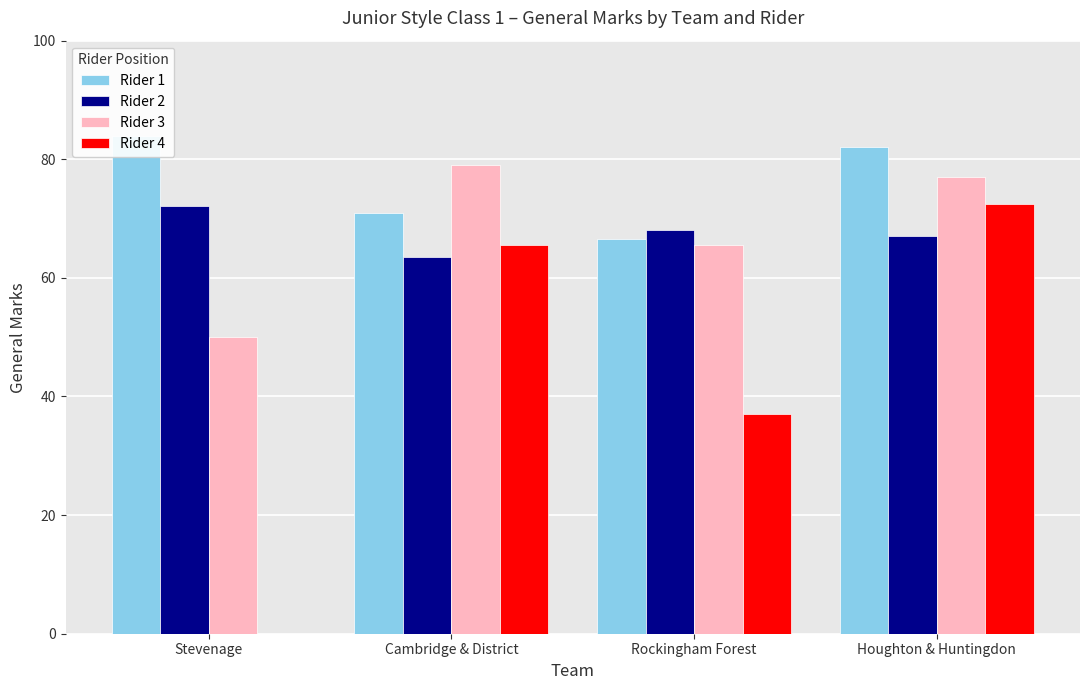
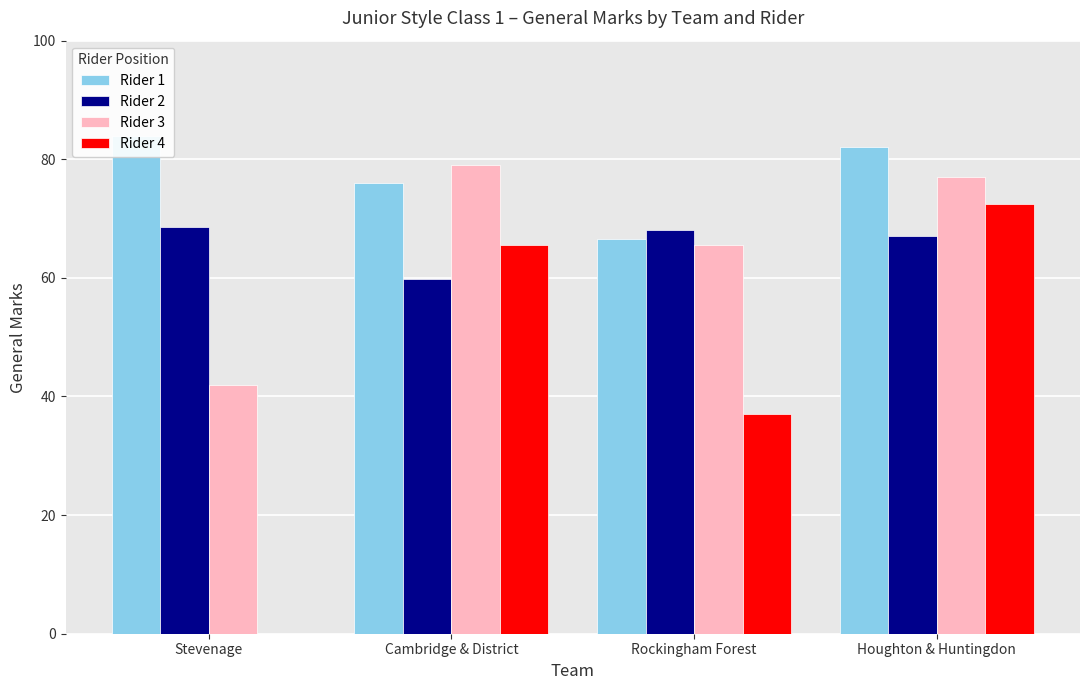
Rider 2, Stevenage: 72 -> 69
Rider 3, Stevenage: 50 -> 42
Rider 1, Cambridge & District: 71 -> 76
Rider 2, Cambridge & District: 64 -> 60
